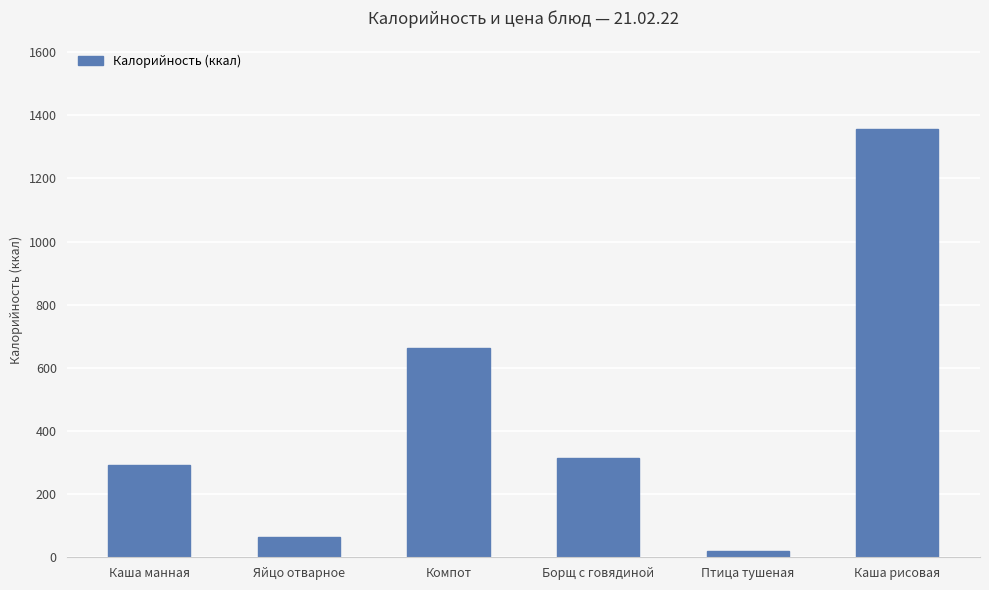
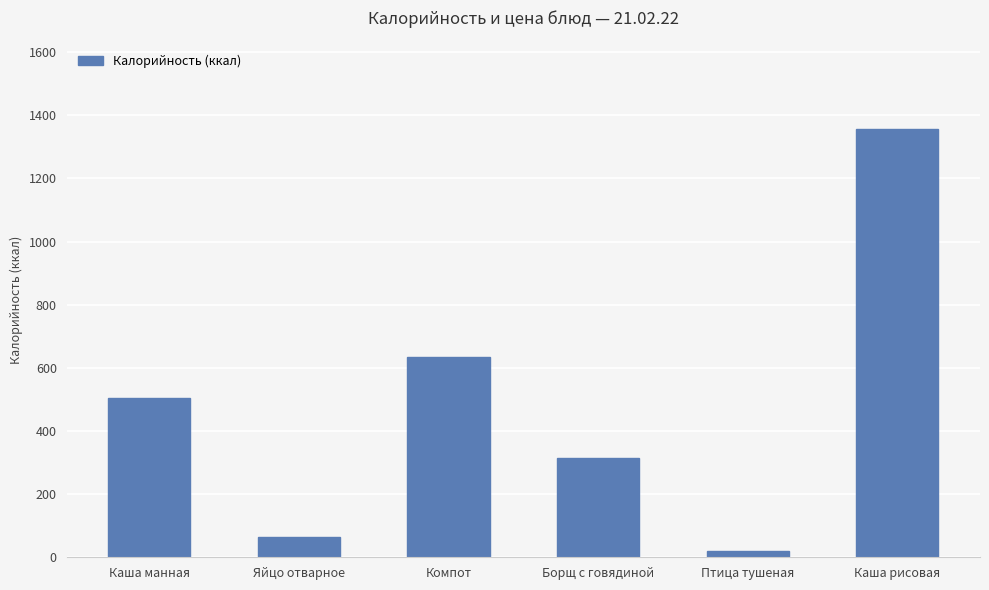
Каша манная: 290 -> 510
Компот: 660 -> 640
